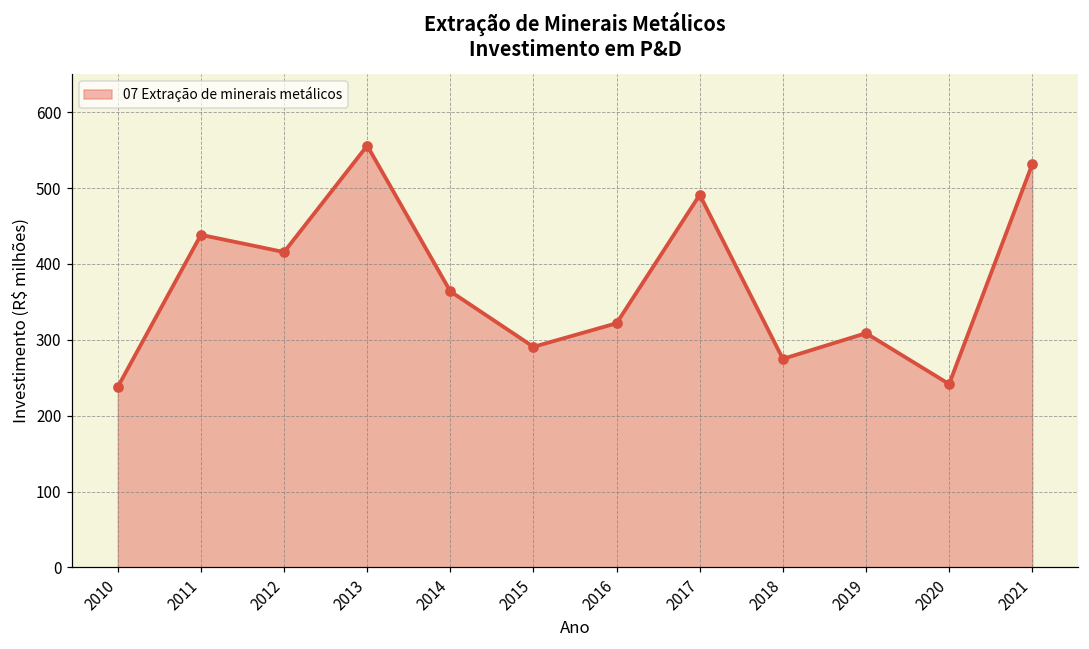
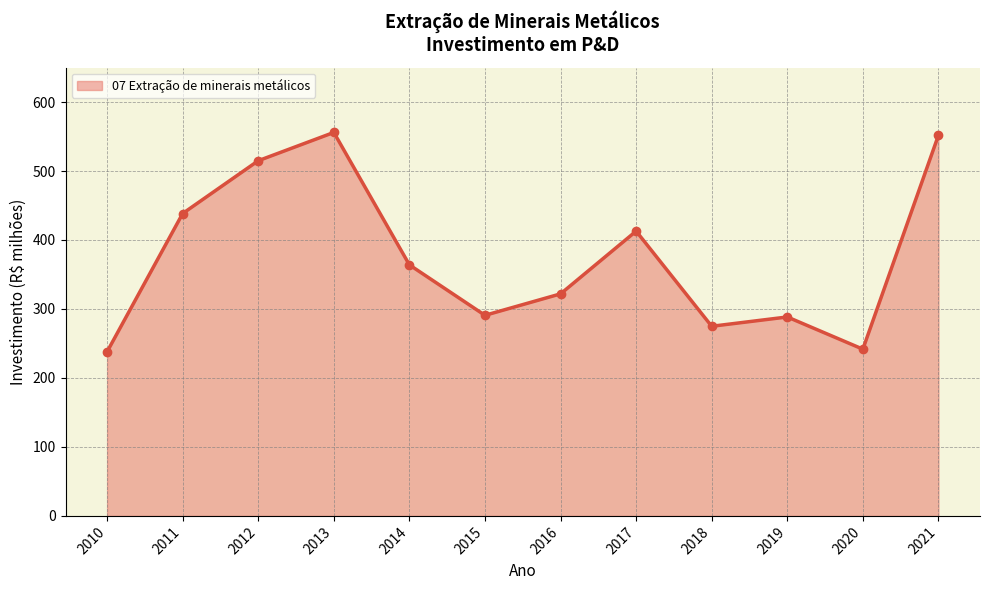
2012: 420 -> 510
2017: 490 -> 410
2019: 310 -> 290
2021: 530 -> 550
